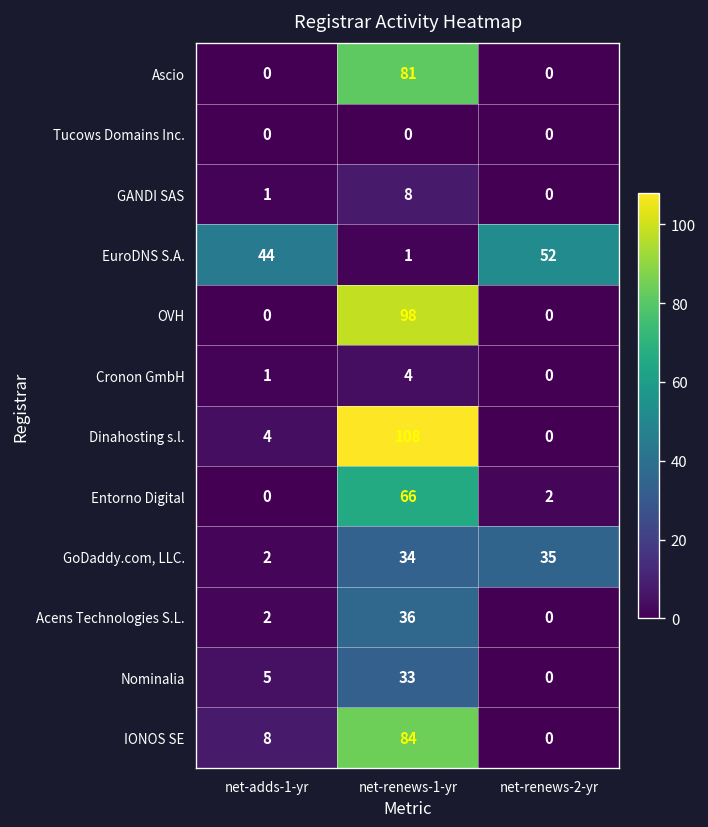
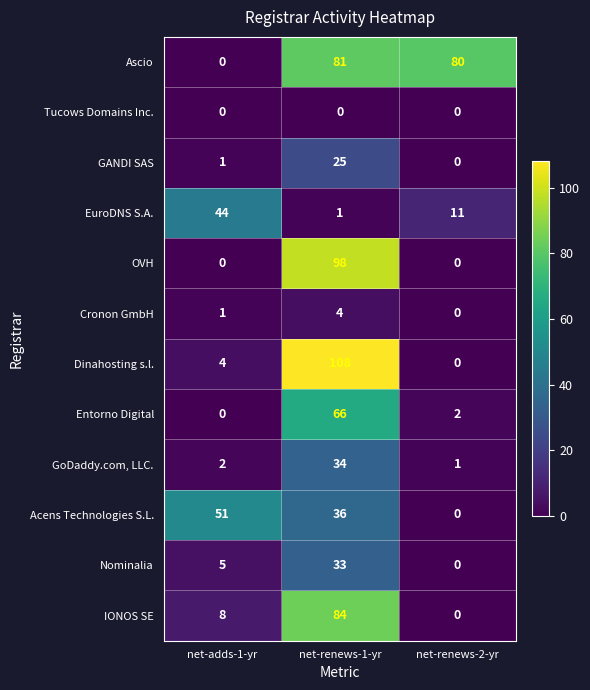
Ascio, net-renews-2-yr: 0 -> 80
GANDI SAS, net-renews-1-yr: 8 -> 25
EuroDNS S.A., net-renews-2-yr: 52 -> 11
GoDaddy.com, LLC., net-renews-2-yr: 35 -> 1
Acens Technologies S.L., net-adds-1-yr: 2 -> 51
